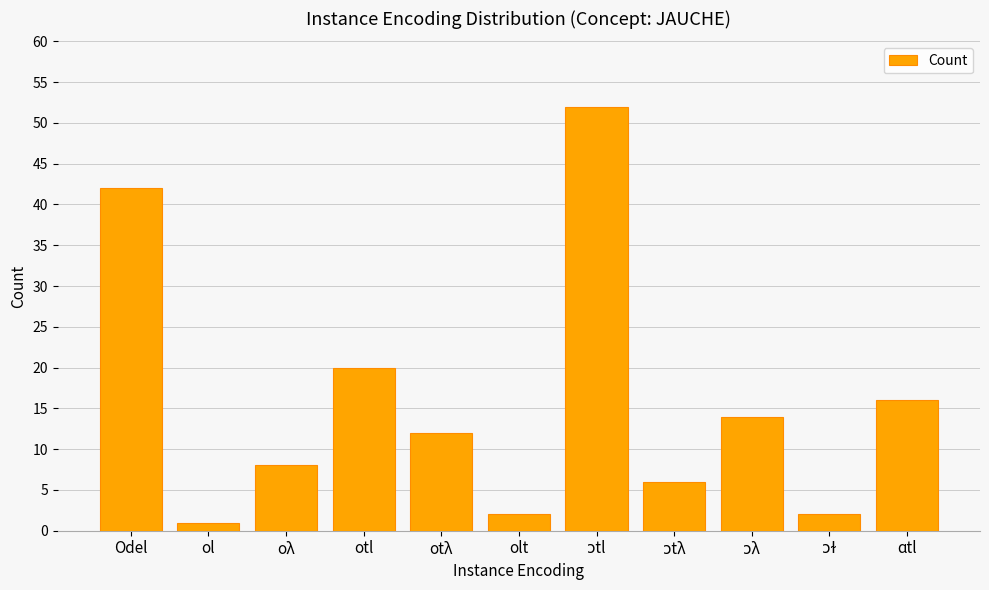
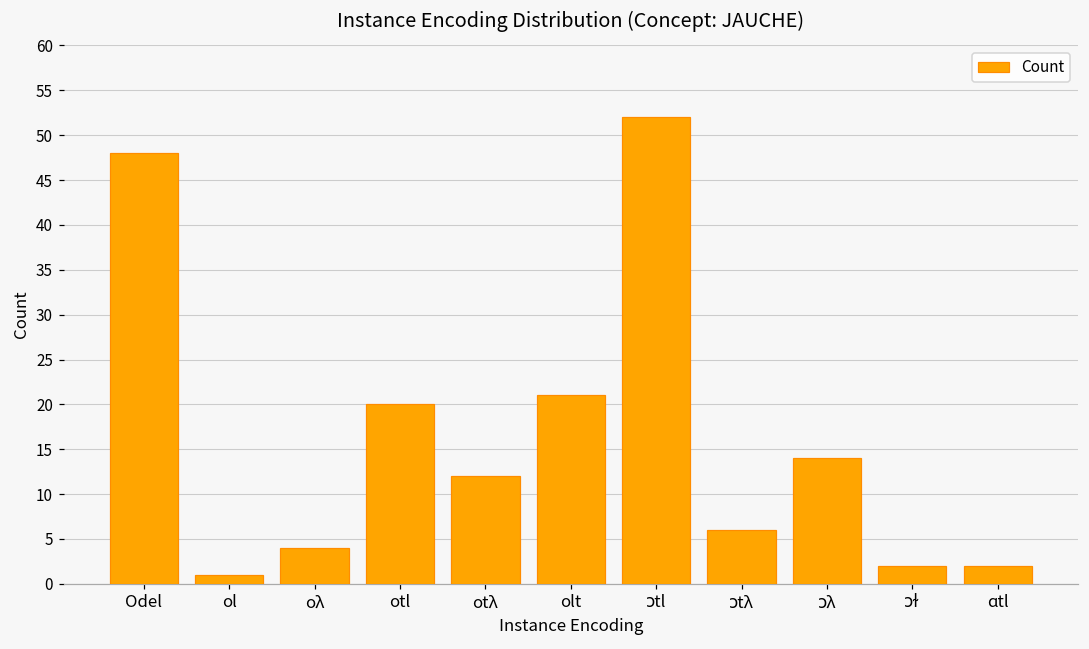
Odel: 42 -> 48
oλ: 8 -> 4
olt: 2 -> 21
ɑtl: 16 -> 2
